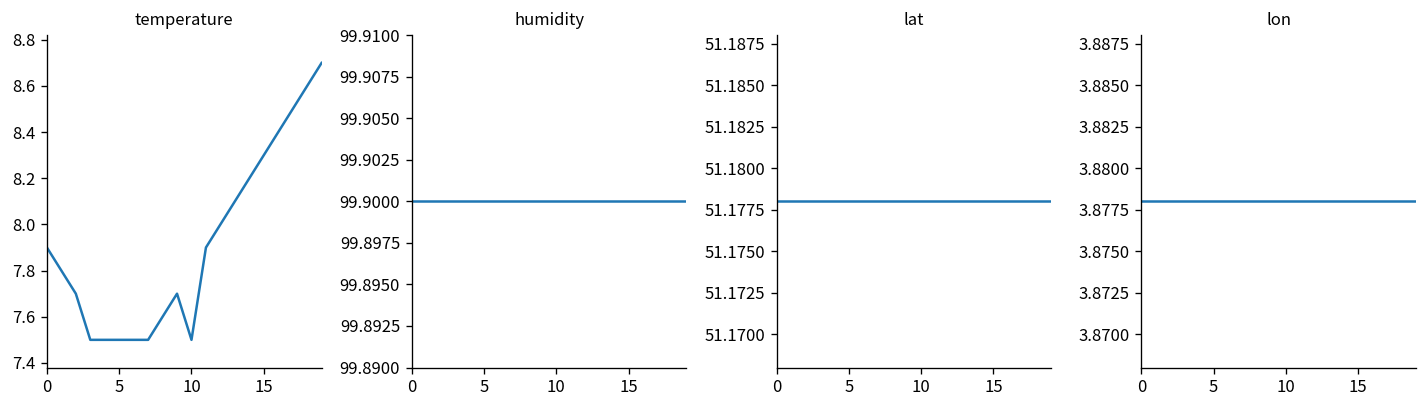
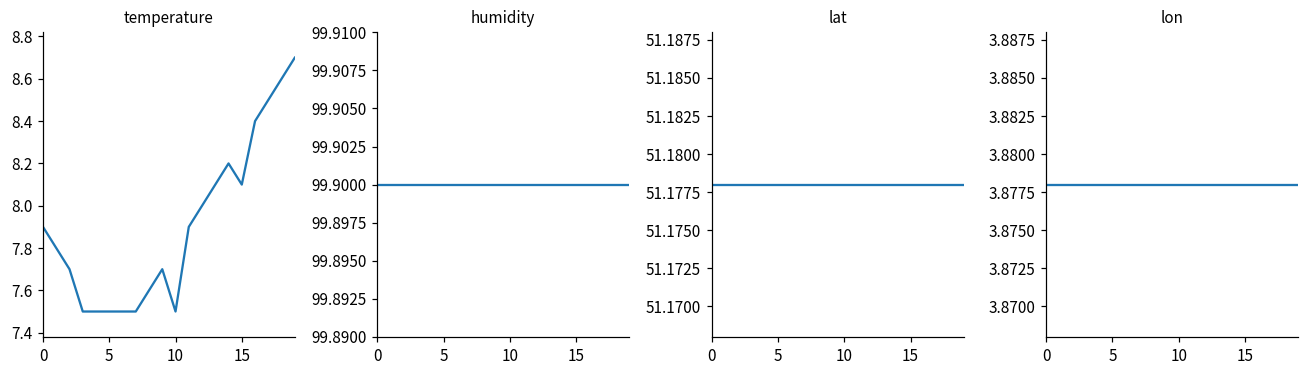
temperature, 15: 8.3 -> 8.1
